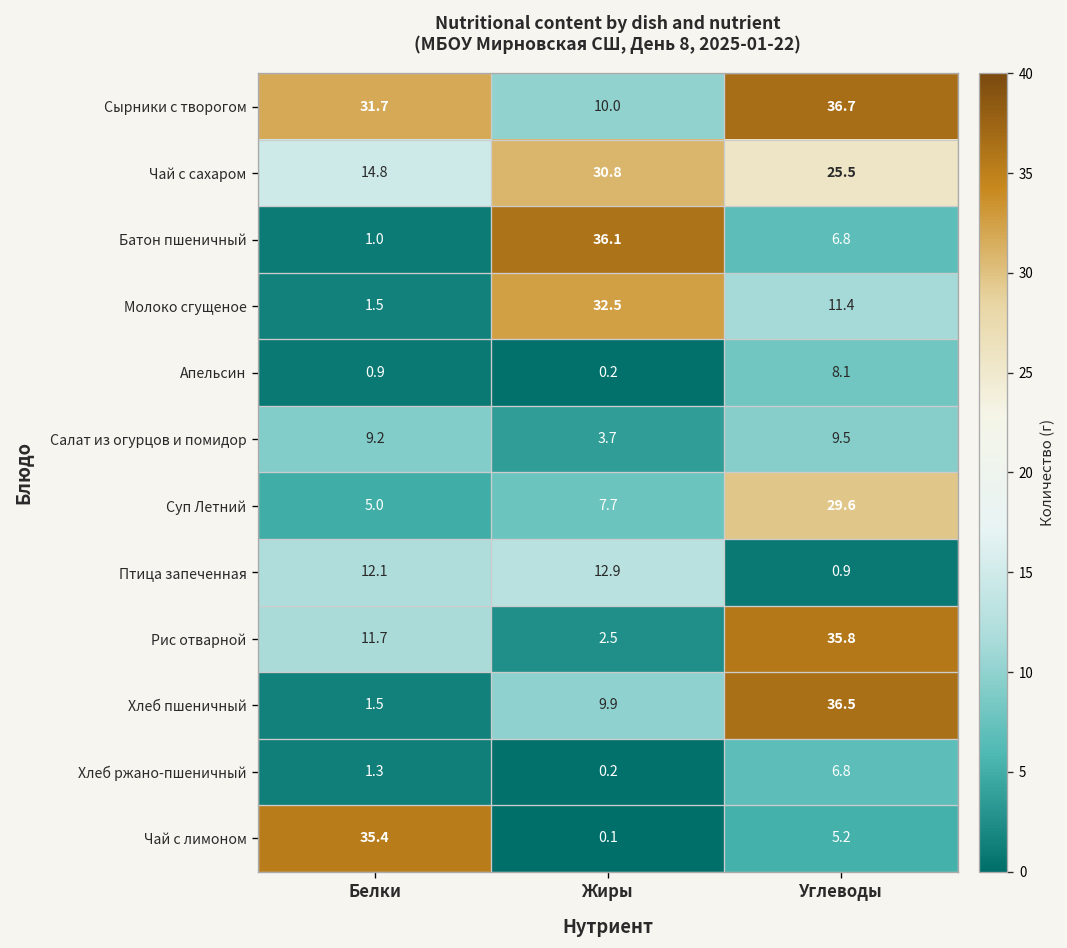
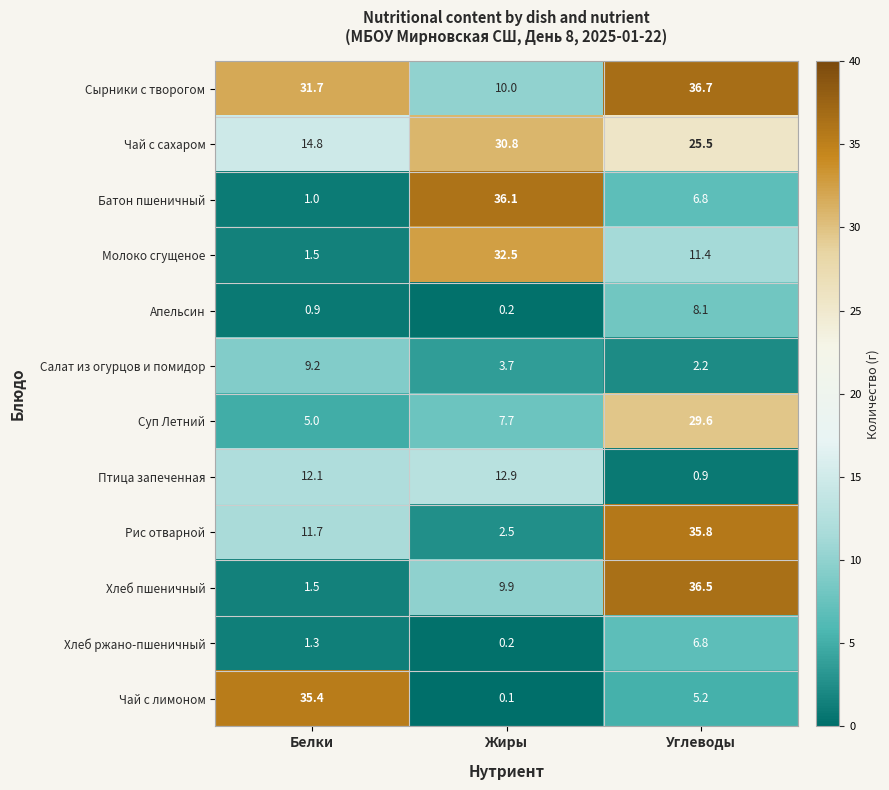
Салат из огурцов и помидор, Углеводы: 9.5 -> 2.2
